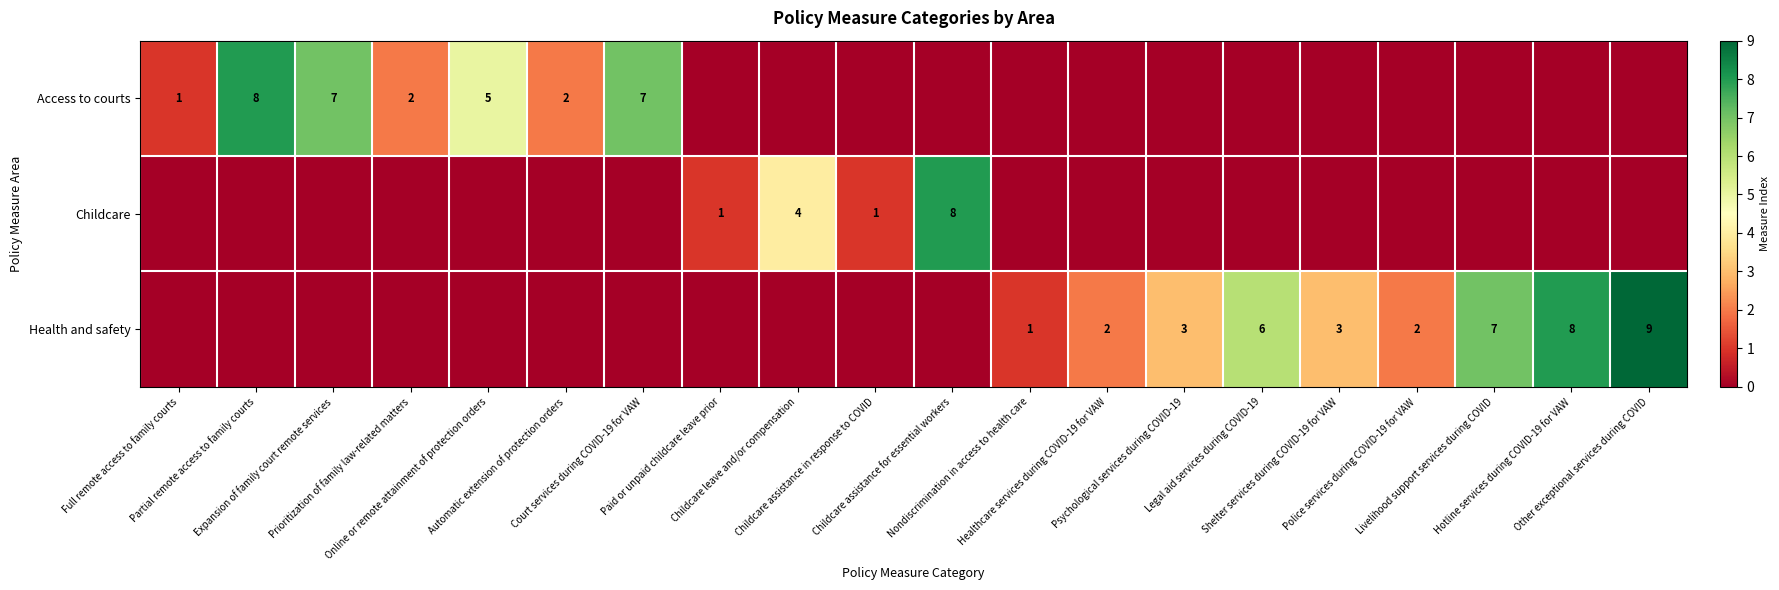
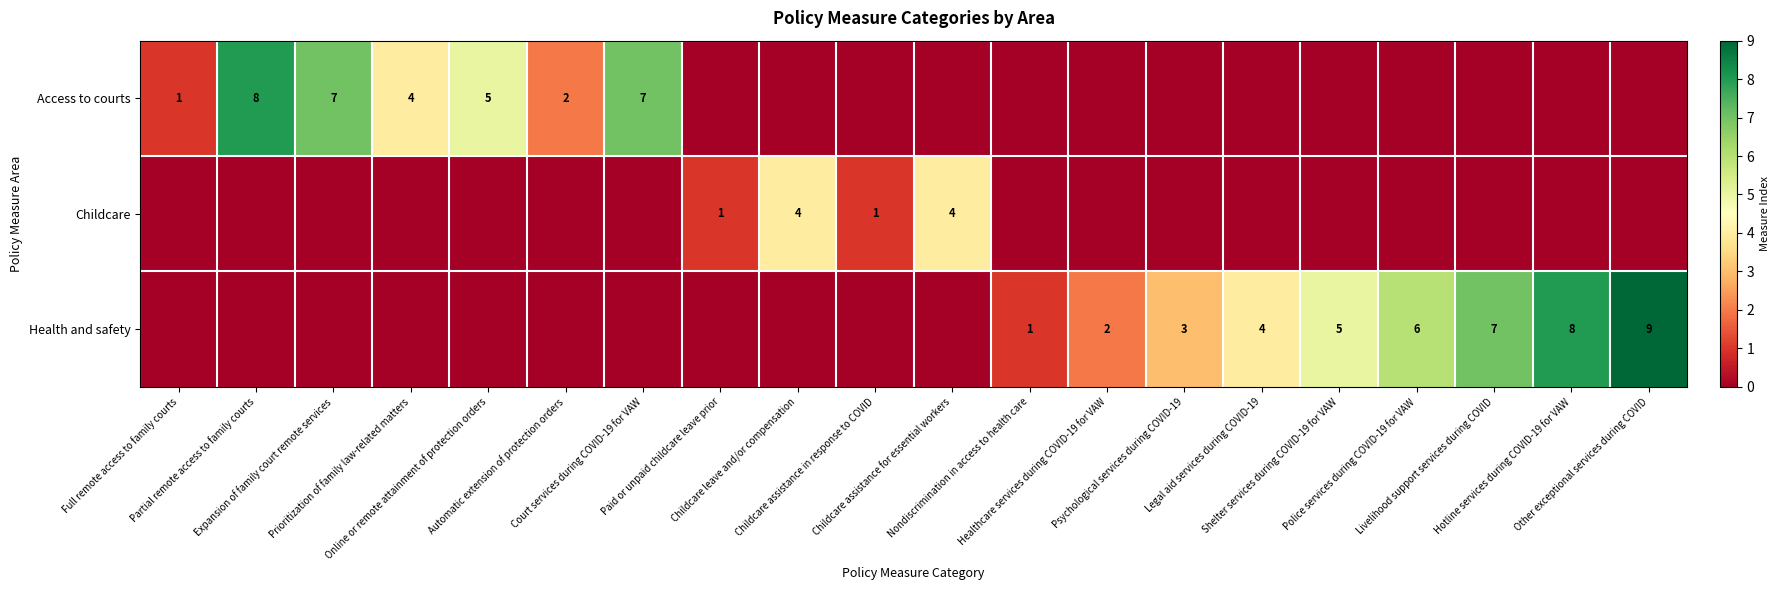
Access to courts, Prioritization of family law-related matters: 2 -> 4
Childcare, Childcare assistance for essential workers: 8 -> 4
Health and safety, Legal aid services during COVID-19: 6 -> 4
Health and safety, Shelter services during COVID-19 for VAW: 3 -> 5
Health and safety, Police services during COVID-19 for VAW: 2 -> 6
